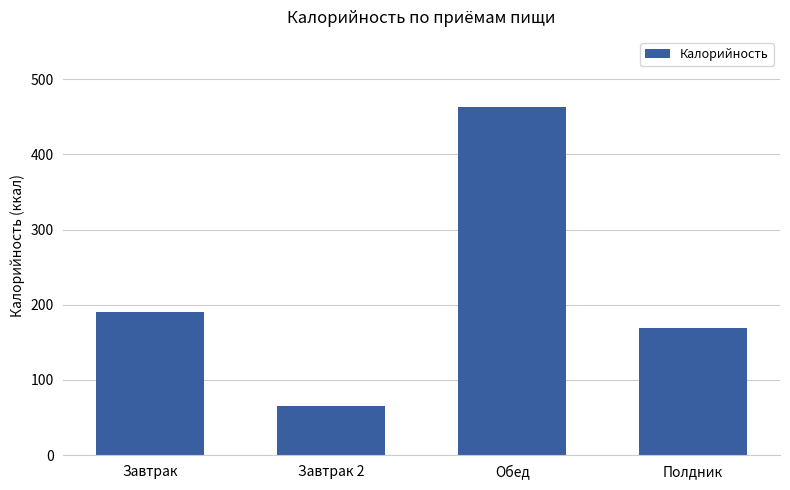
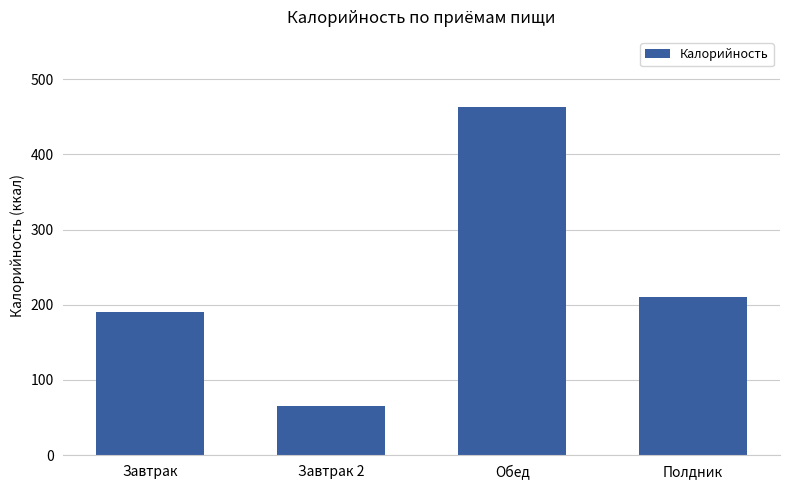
Полдник: 170 -> 210
